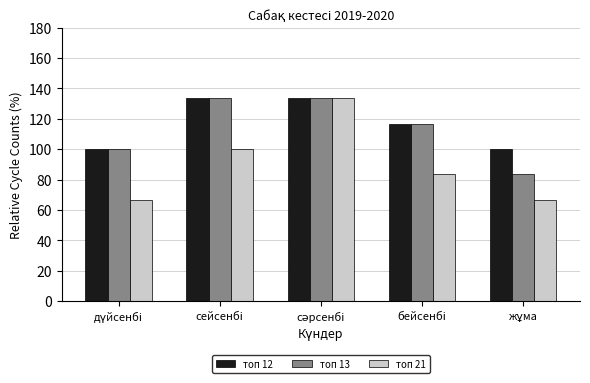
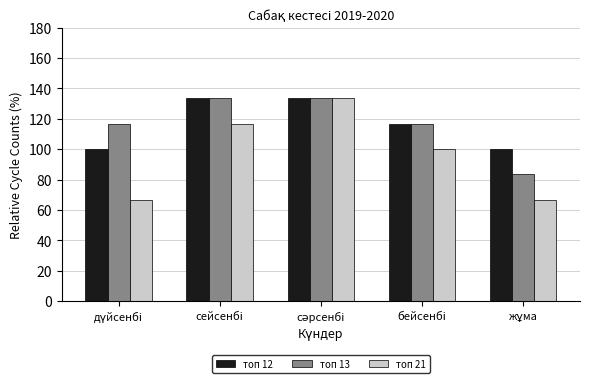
топ 13, дүйсенбі: 100 -> 117
топ 21, сейсенбі: 100 -> 117
топ 21, бейсенбі: 83 -> 100
